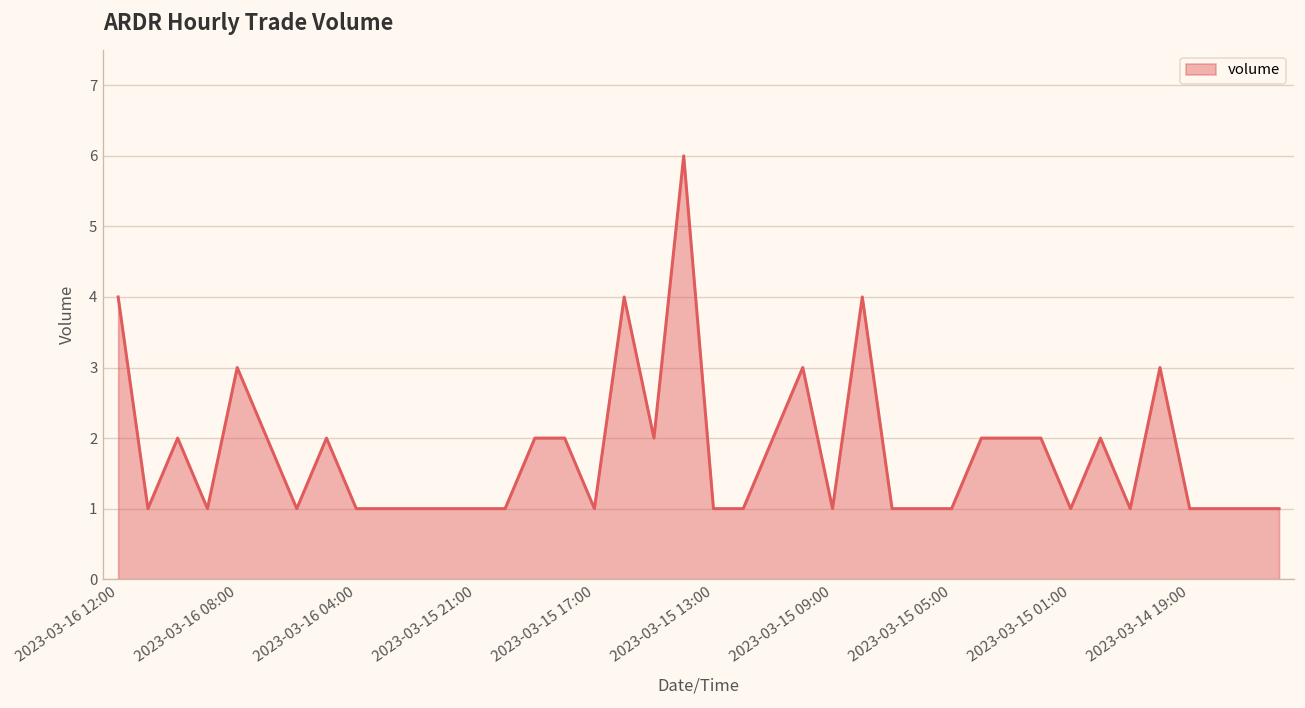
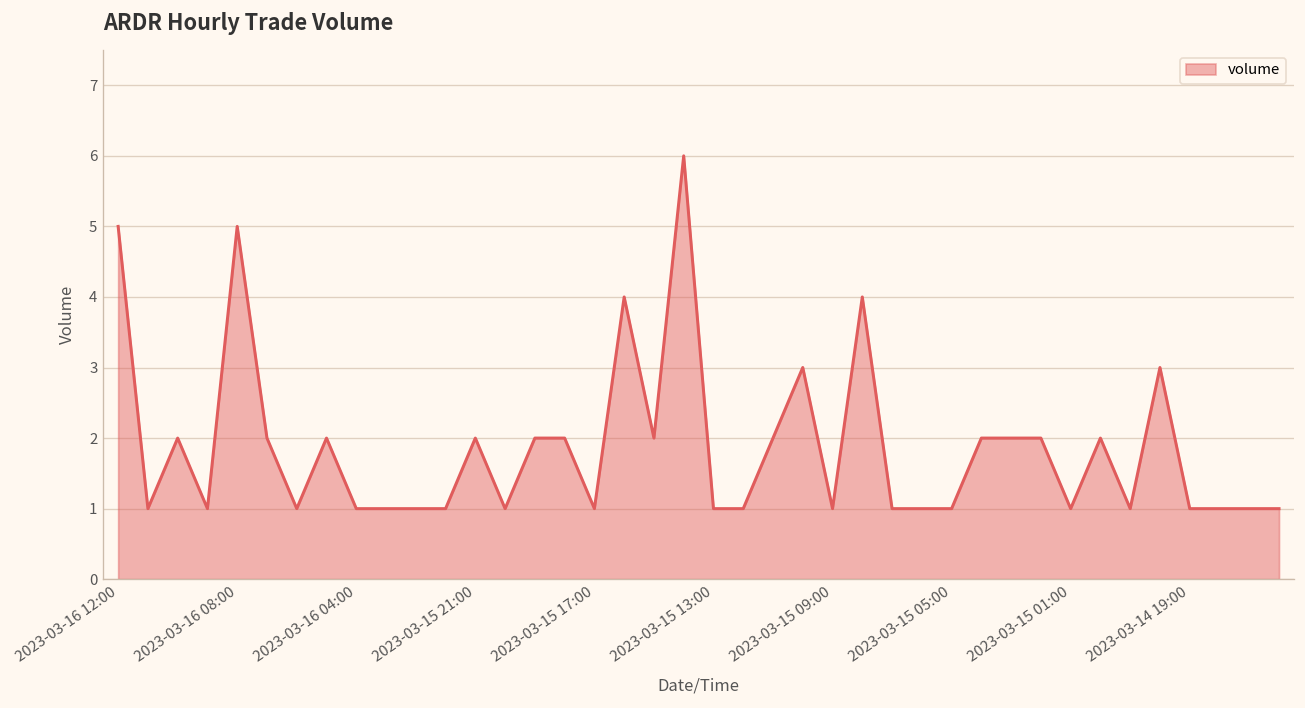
2023-03-16 12:00: 4 -> 5
2023-03-16 08:00: 3 -> 5
2023-03-15 21:00: 1 -> 2
